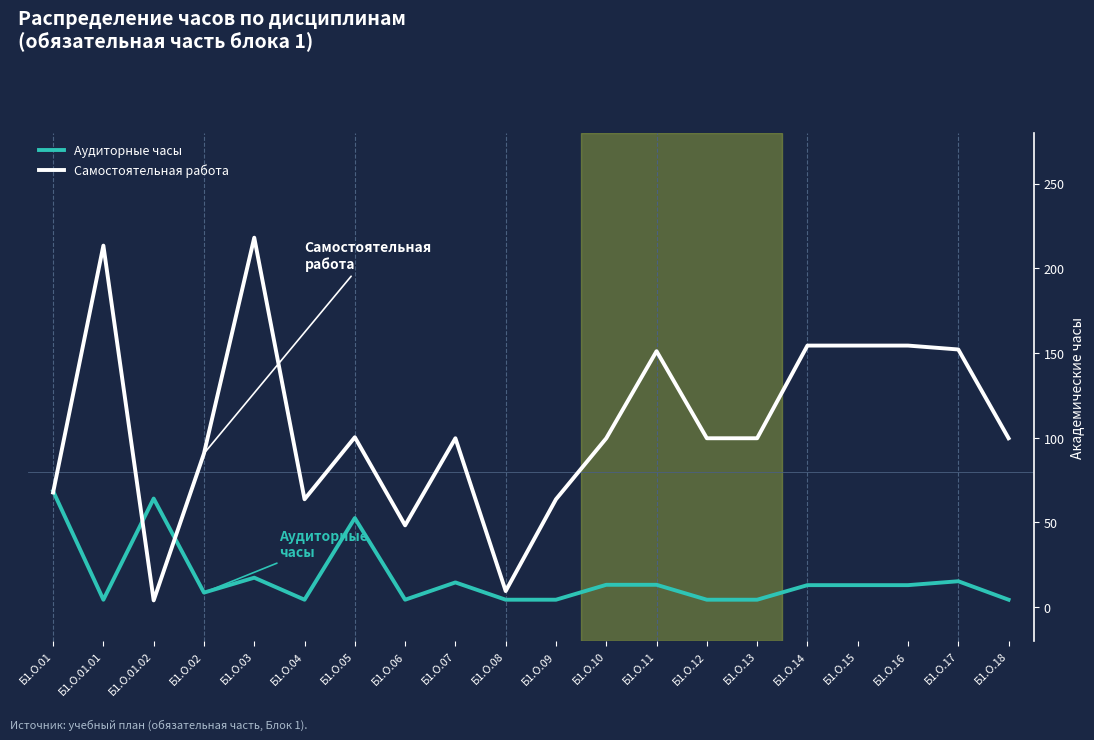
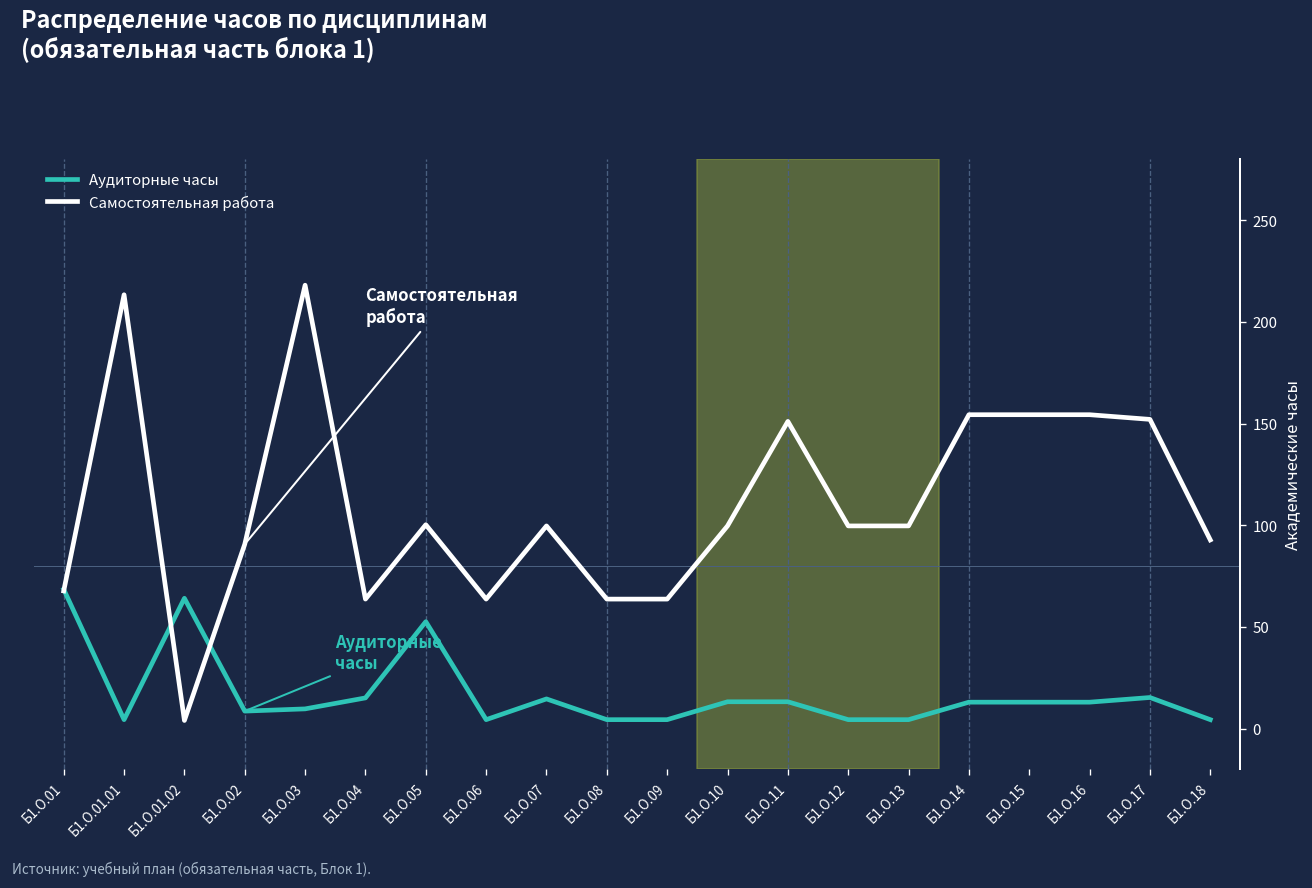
Аудиторные часы, Б1.О.03: 17 -> 10
Аудиторные часы, Б1.О.04: 4 -> 15
Самостоятельная работа, Б1.О.06: 48 -> 64
Самостоятельная работа, Б1.О.08: 10 -> 64
Самостоятельная работа, Б1.О.18: 100 -> 93
